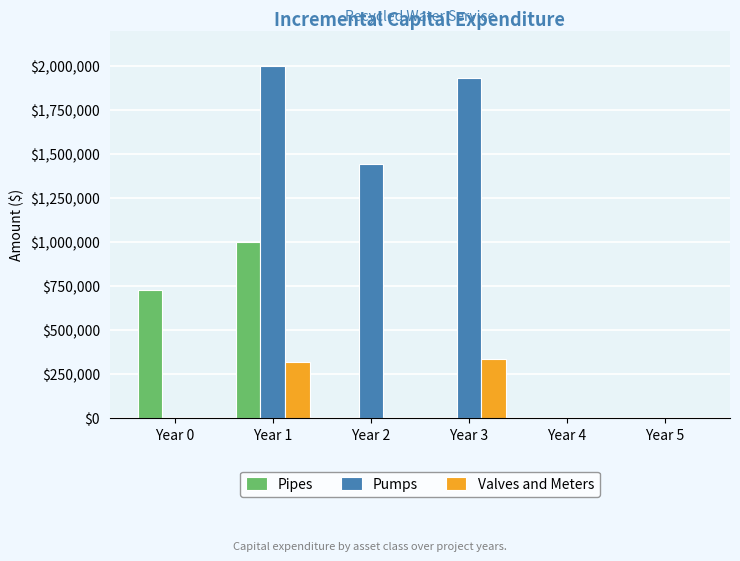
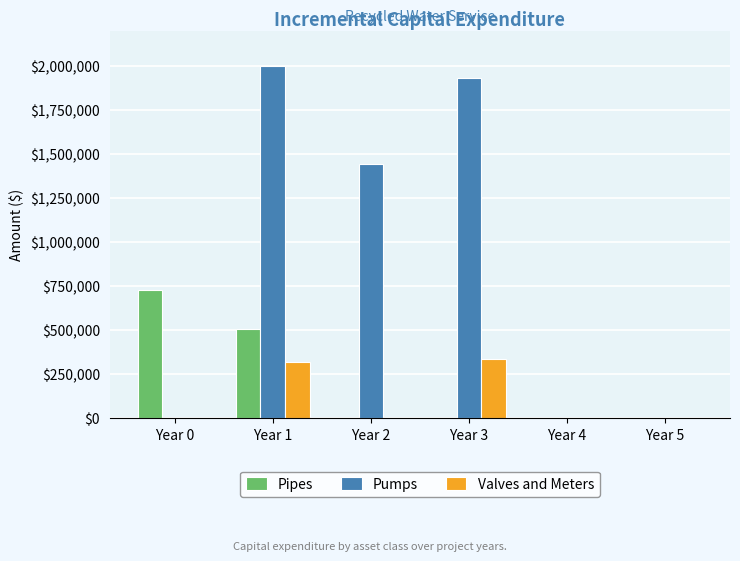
Pipes, Year 1: $1,000,000 -> $500,000
